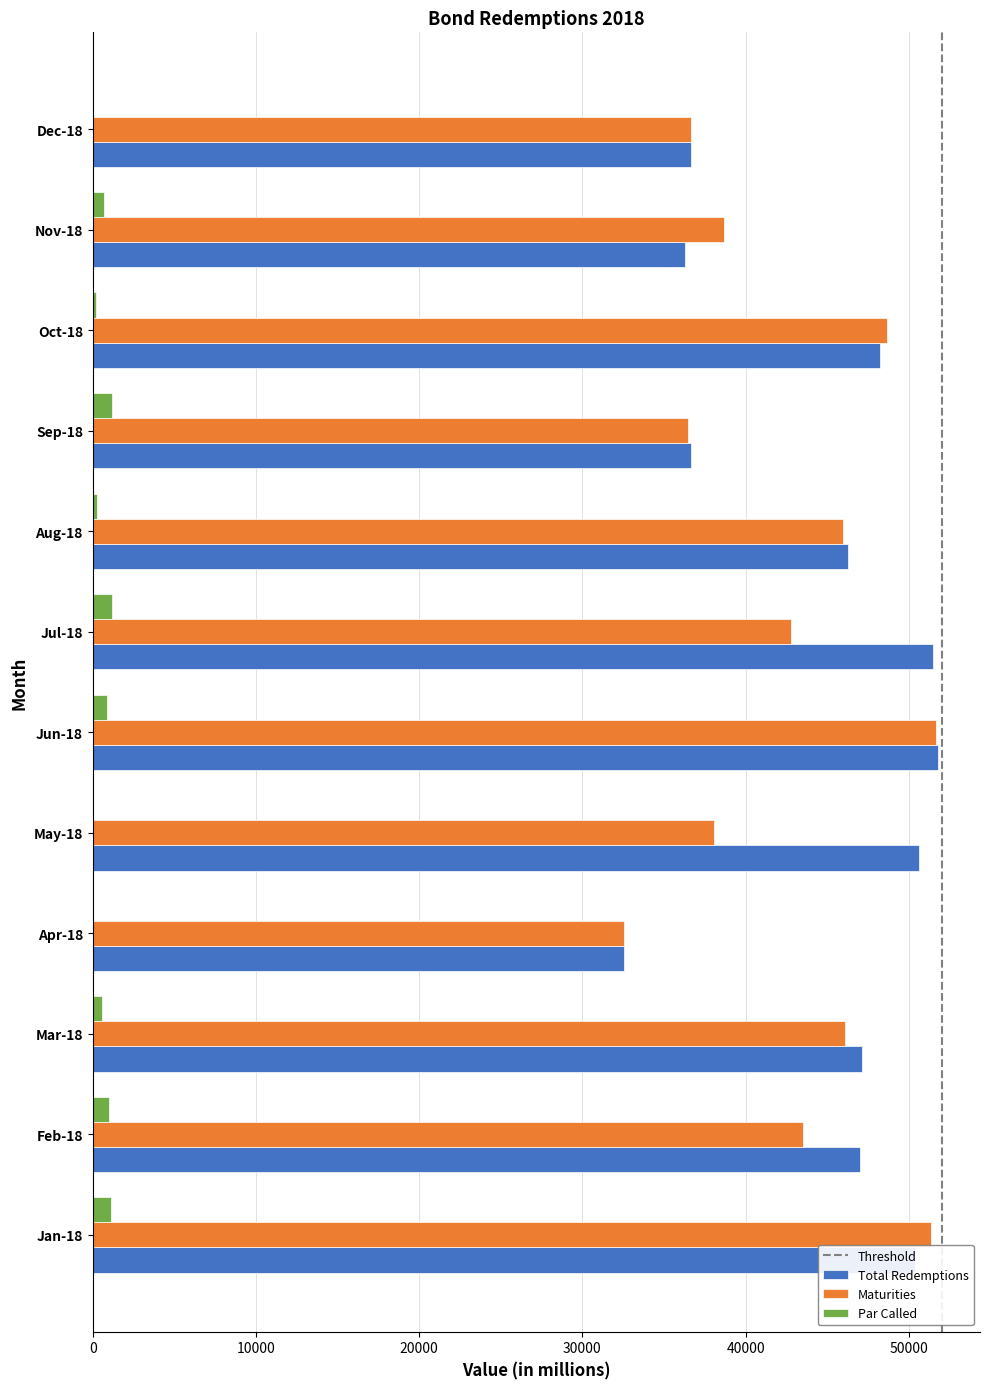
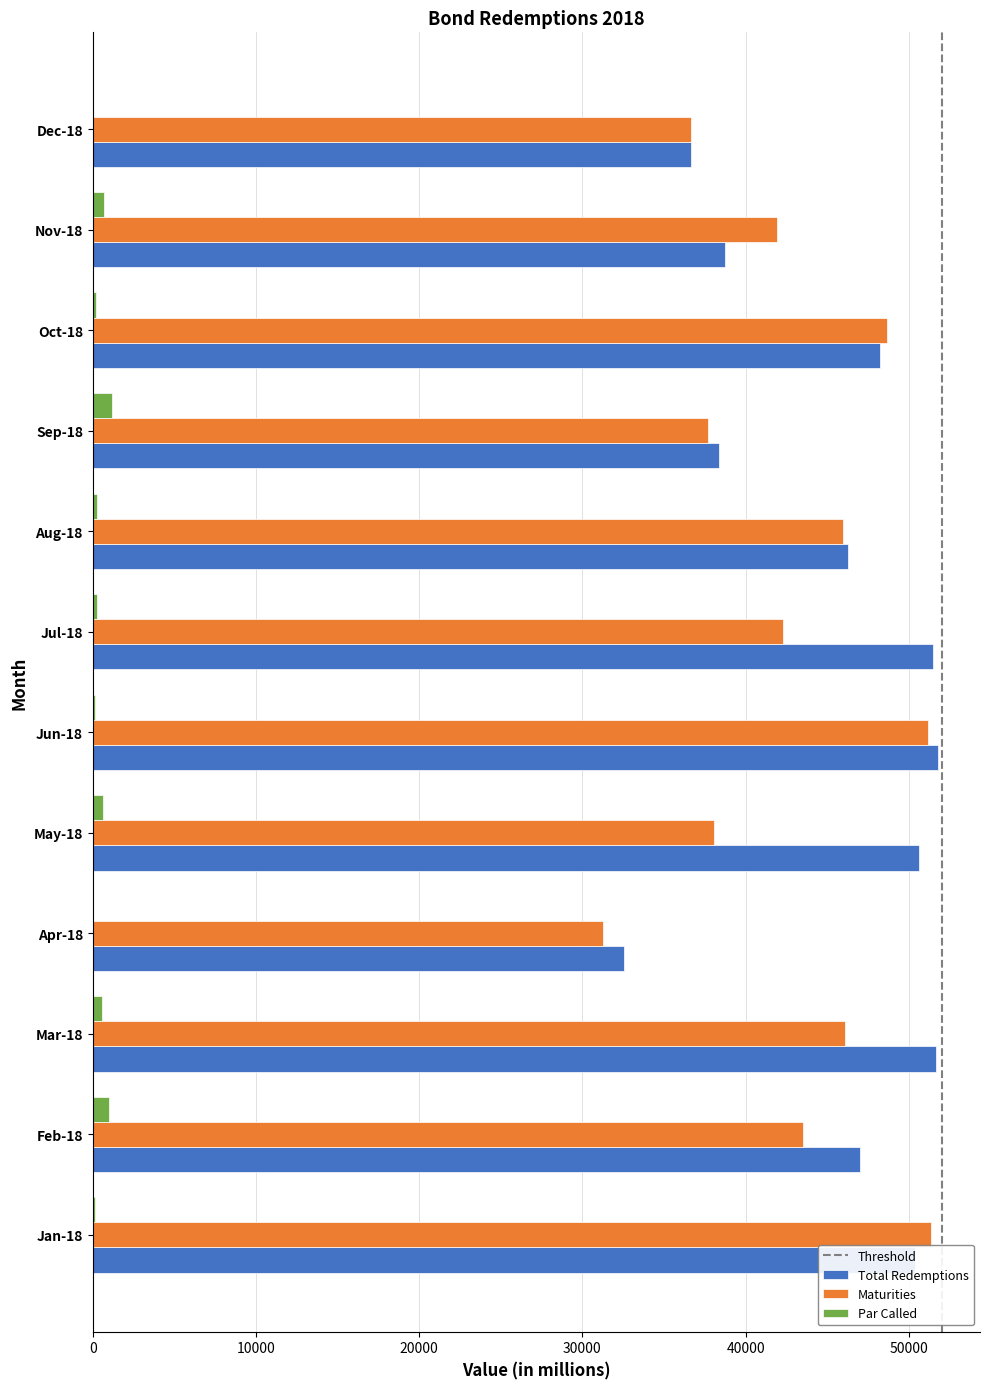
Maturities, Nov-18: 38700 -> 41900
Total Redemptions, Nov-18: 36300 -> 38700
Maturities, Sep-18: 36500 -> 37700
Total Redemptions, Sep-18: 36600 -> 38400
Par Called, Jul-18: 1200 -> 300
Maturities, Jul-18: 42800 -> 42300
Par Called, Jun-18: 900 -> 100
Maturities, Jun-18: 51700 -> 51200
Par Called, May-18: 0 -> 600
Maturities, Apr-18: 32500 -> 31300
Total Redemptions, Mar-18: 47100 -> 51700
Par Called, Jan-18: 1100 -> 100
